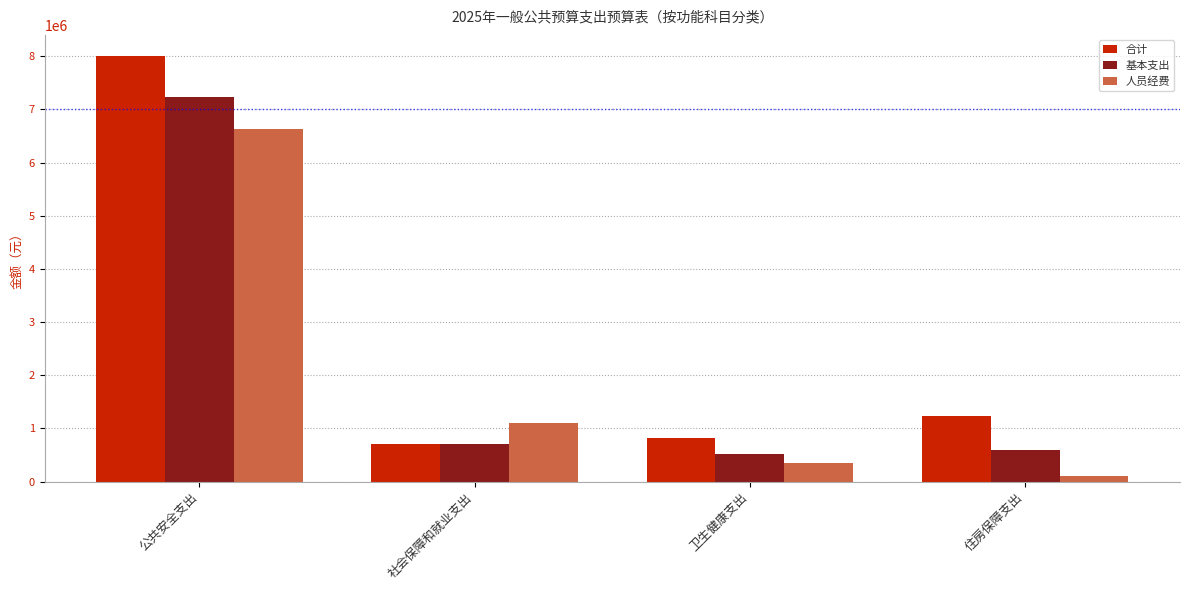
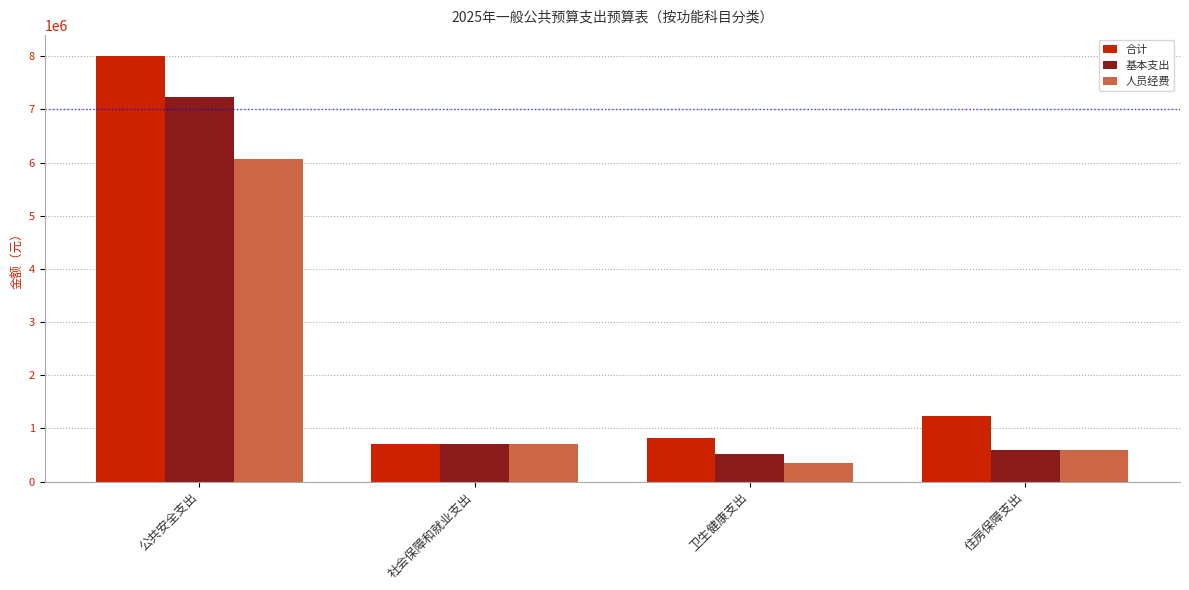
人员经费, 公共安全支出: 6600000 -> 6100000
人员经费, 社会保障和就业支出: 1100000 -> 700000
人员经费, 住房保障支出: 100000 -> 600000
